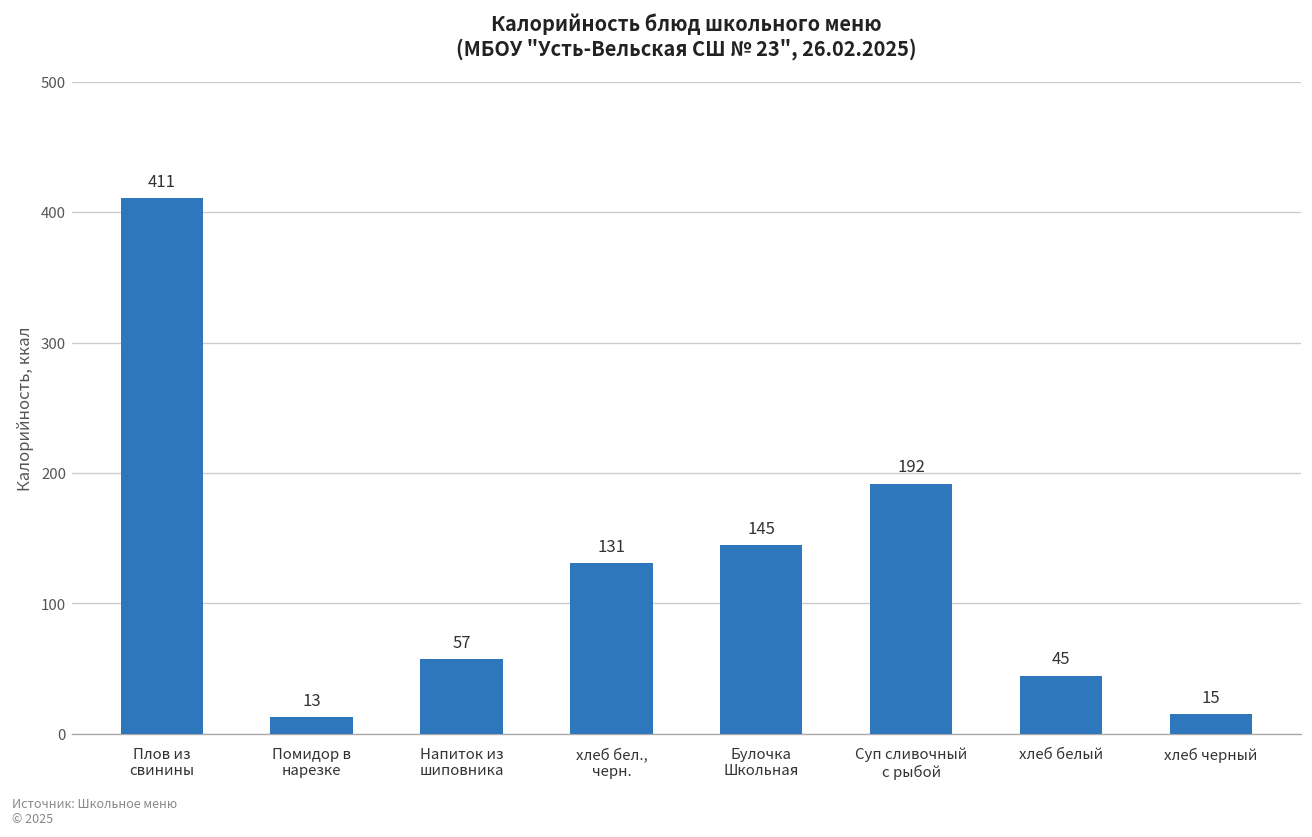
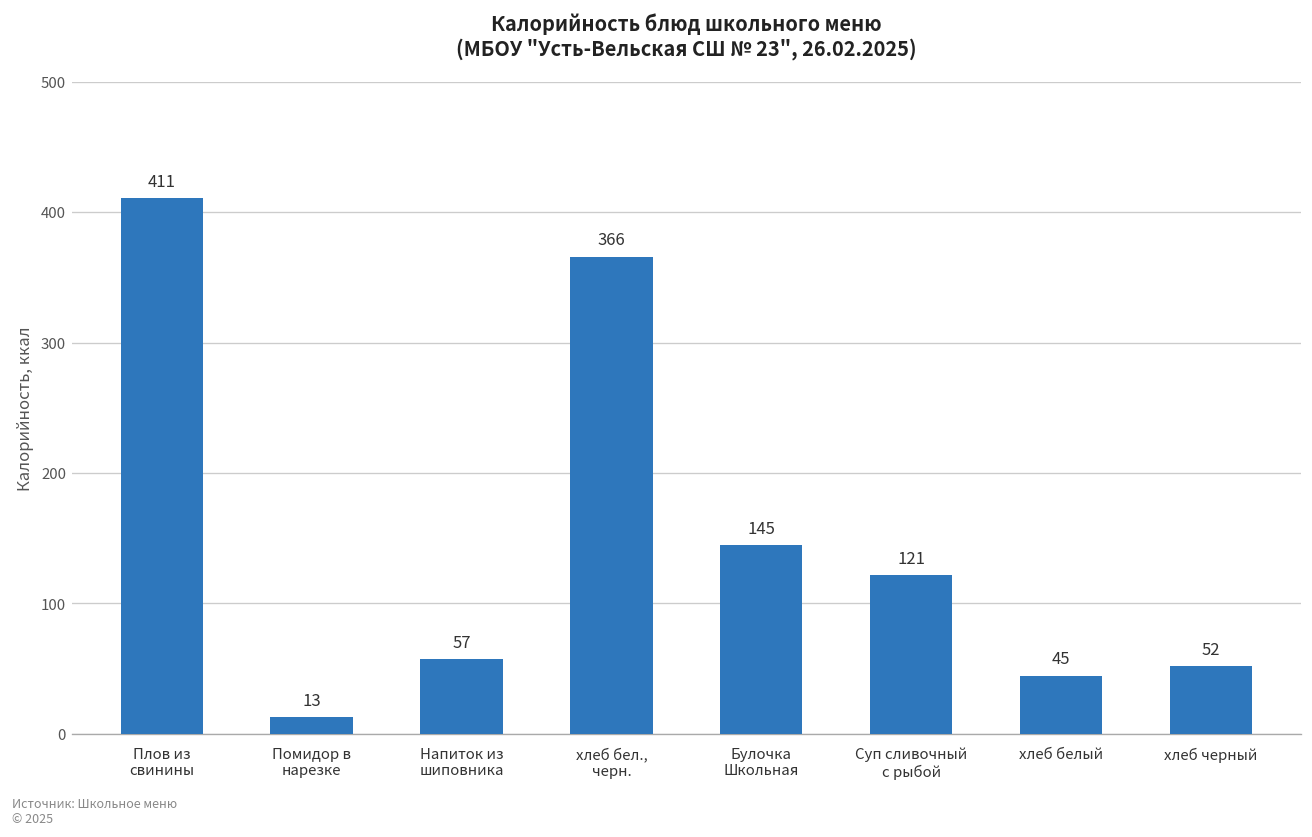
хлеб бел., черн.: 131 -> 366
Суп сливочный с рыбой: 192 -> 121
хлеб черный: 15 -> 52
